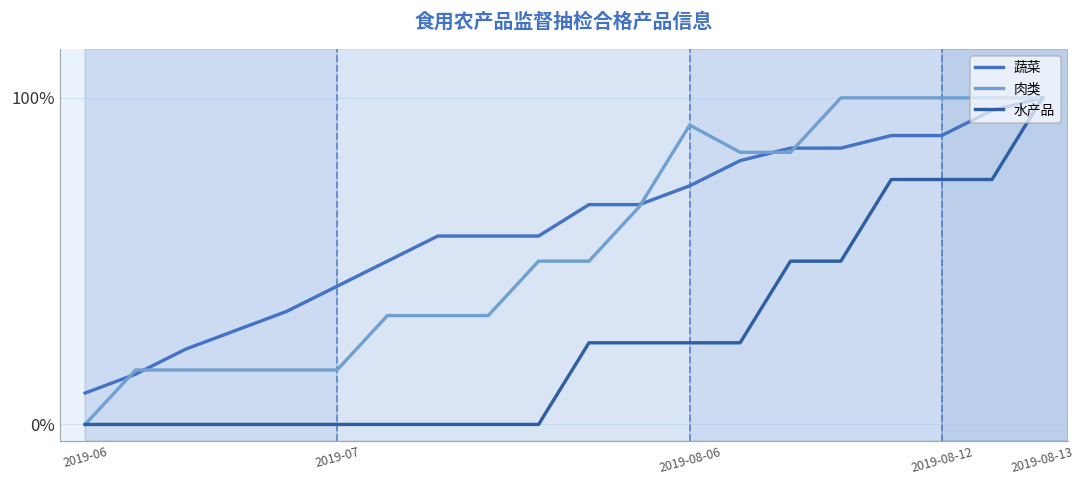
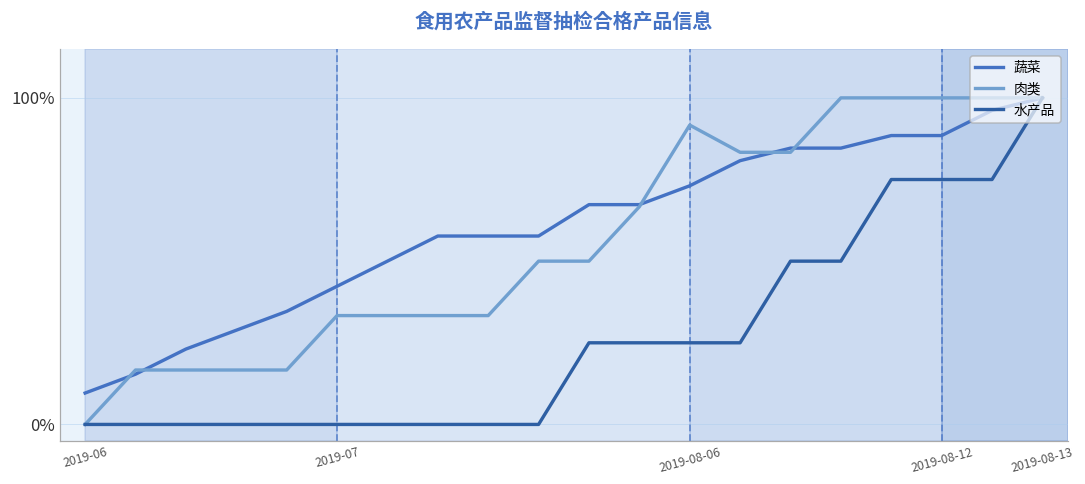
肉类, 2019-07: 17% -> 33%
